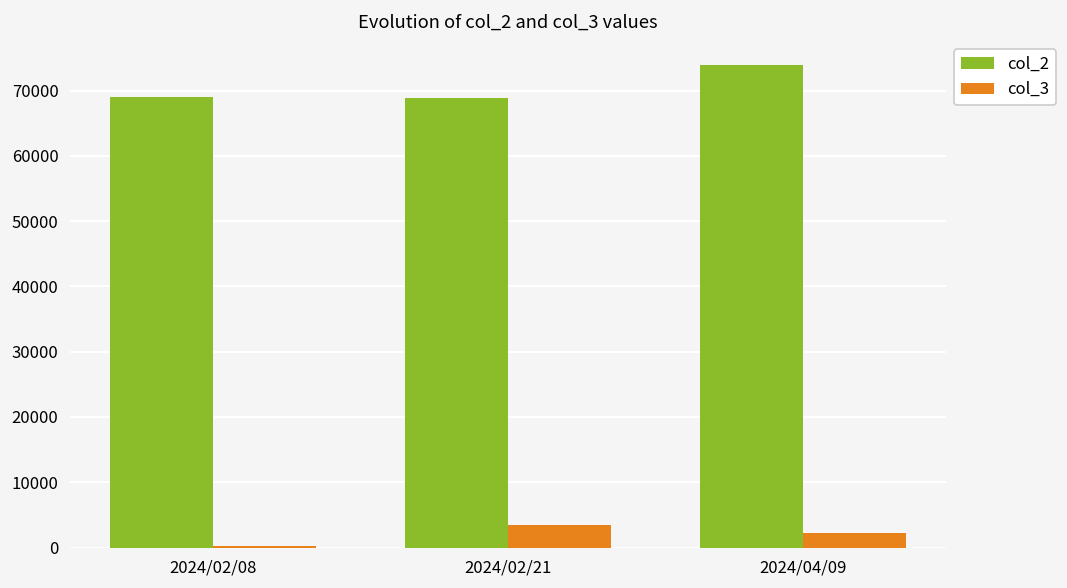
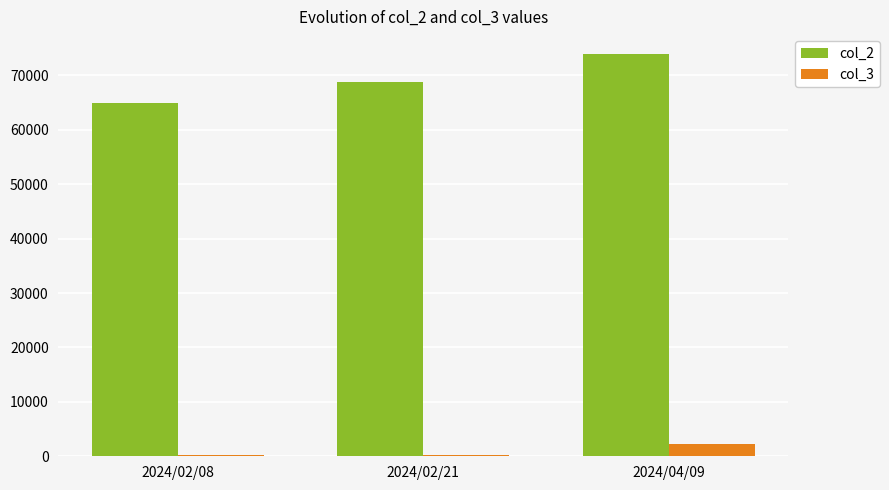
col_2, 2024/02/08: 69000 -> 65000
col_3, 2024/02/21: 3000 -> 0
